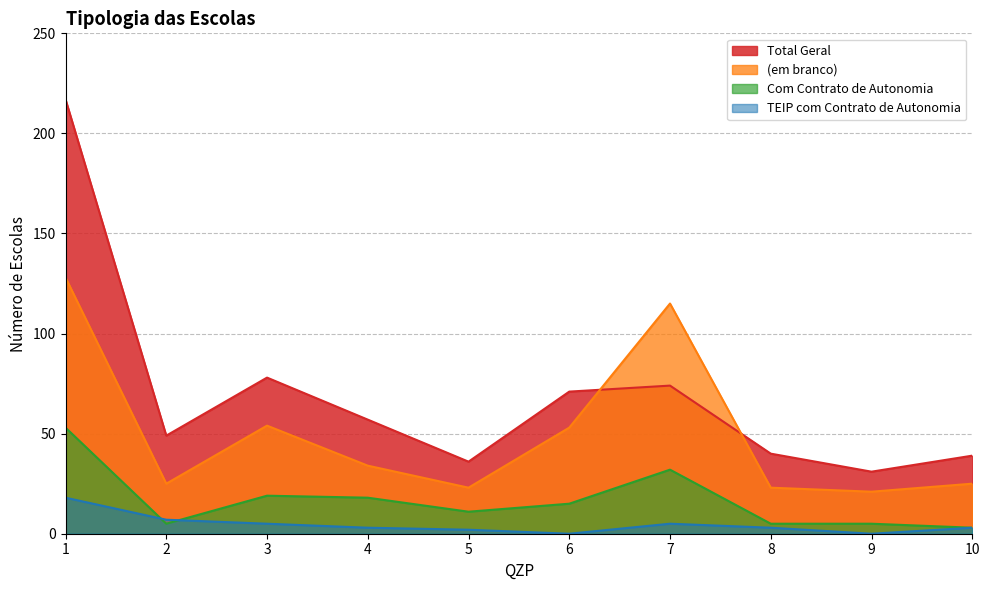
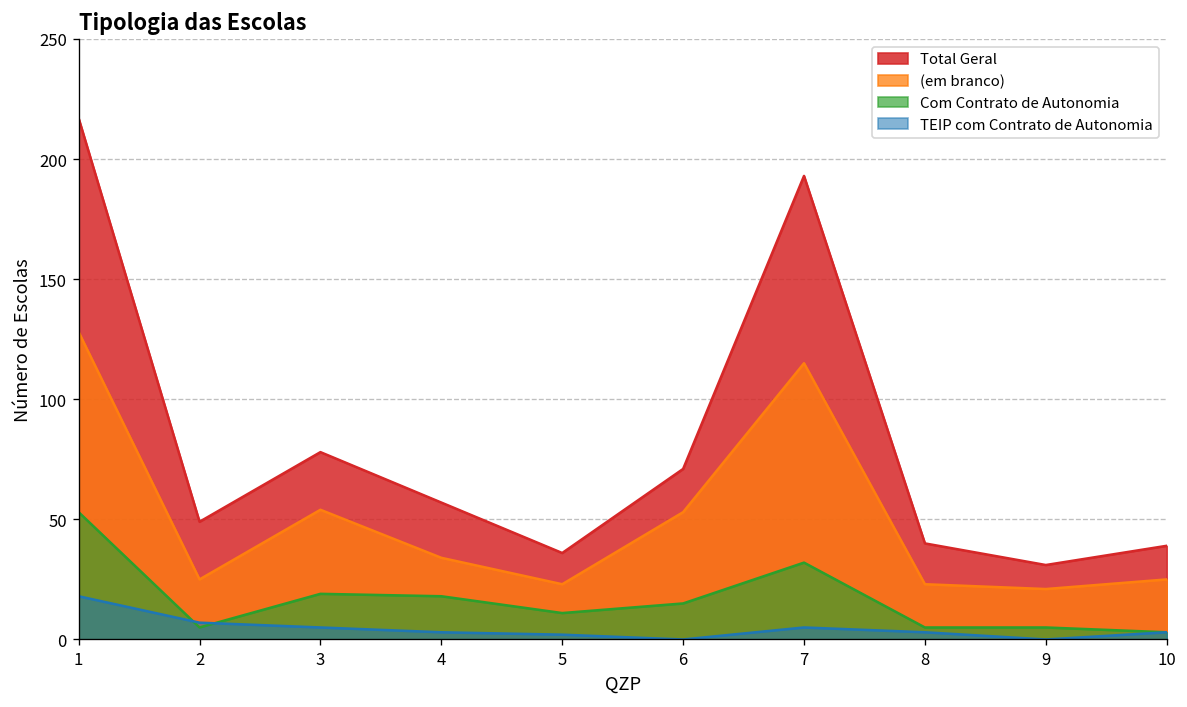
Total Geral, 7: 74 -> 193
